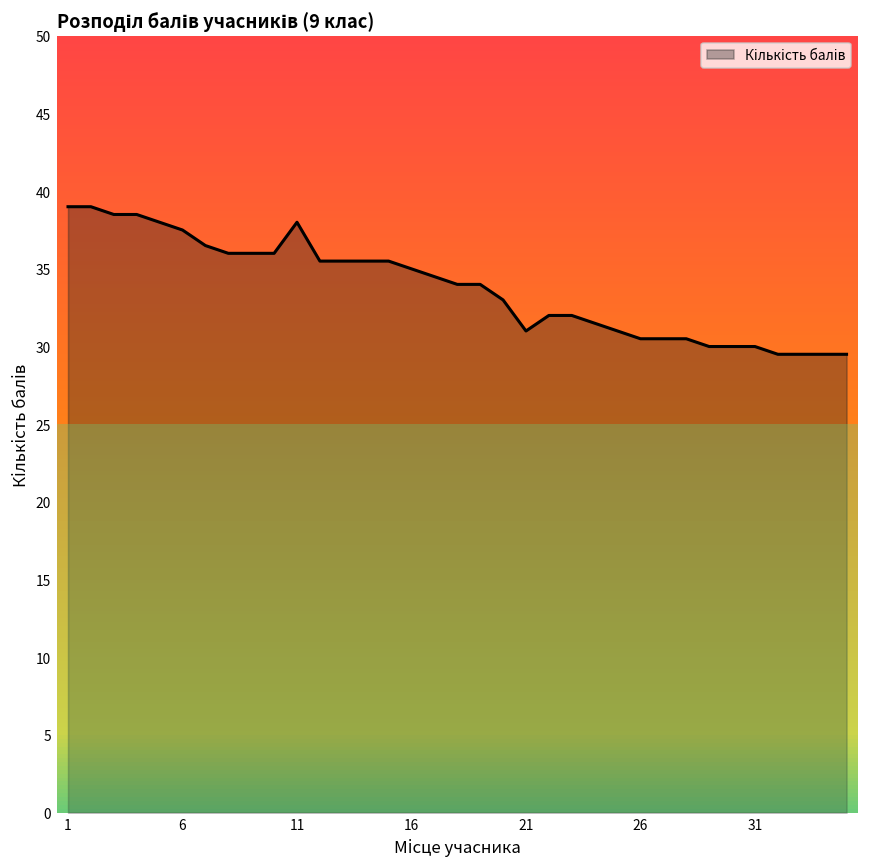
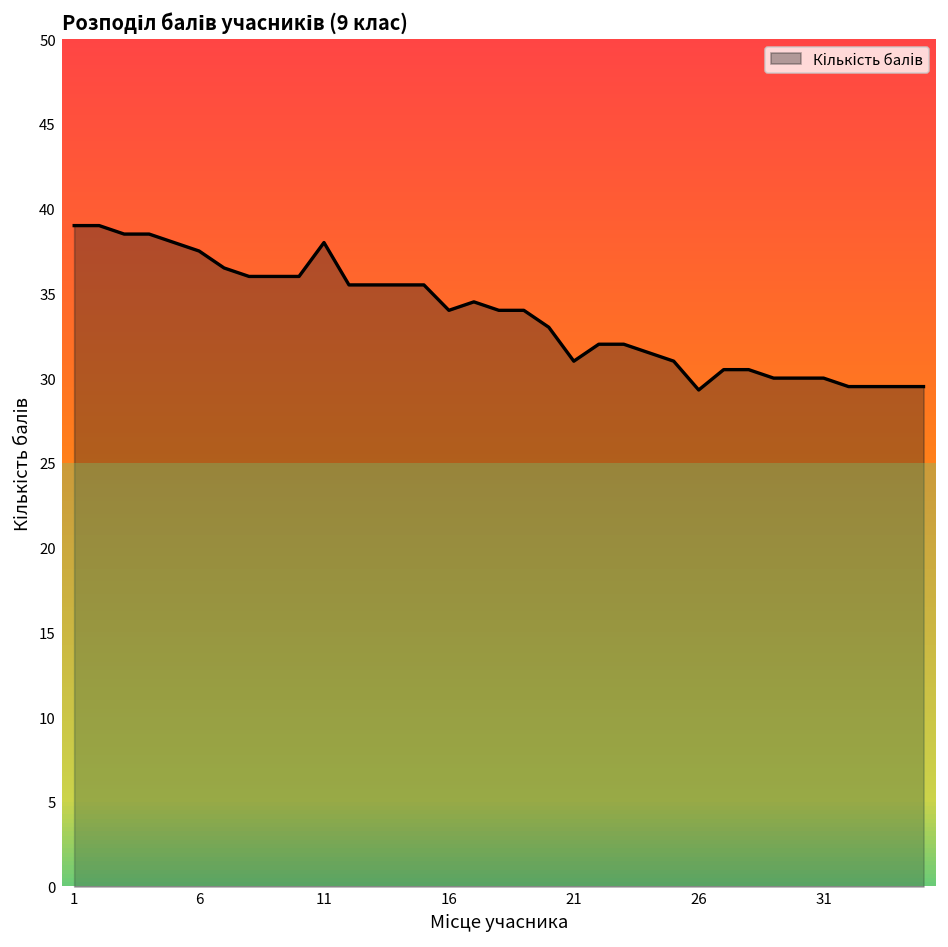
Кількість балів, 16: 35 -> 34
Кількість балів, 26: 30.5 -> 29.3
